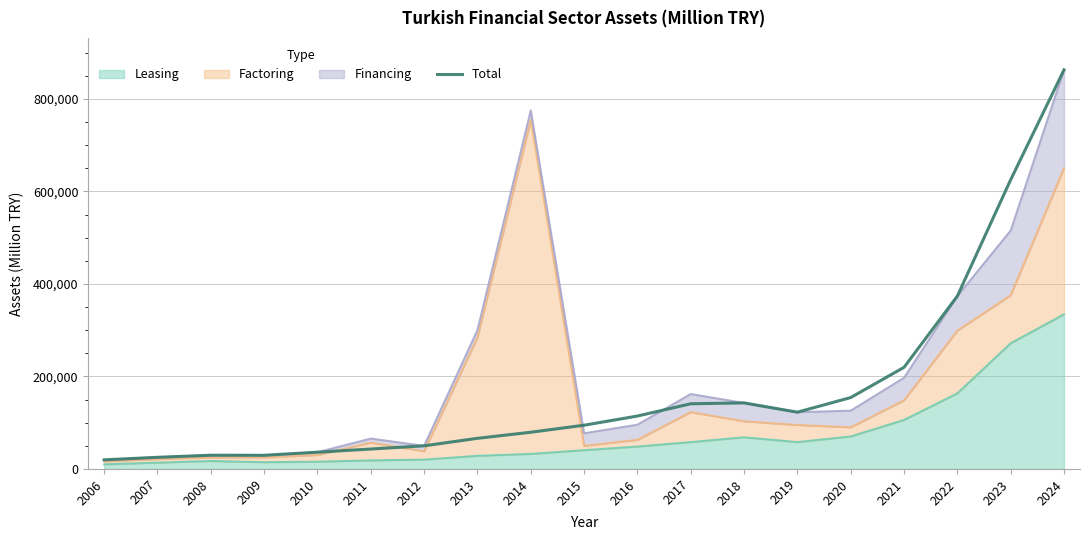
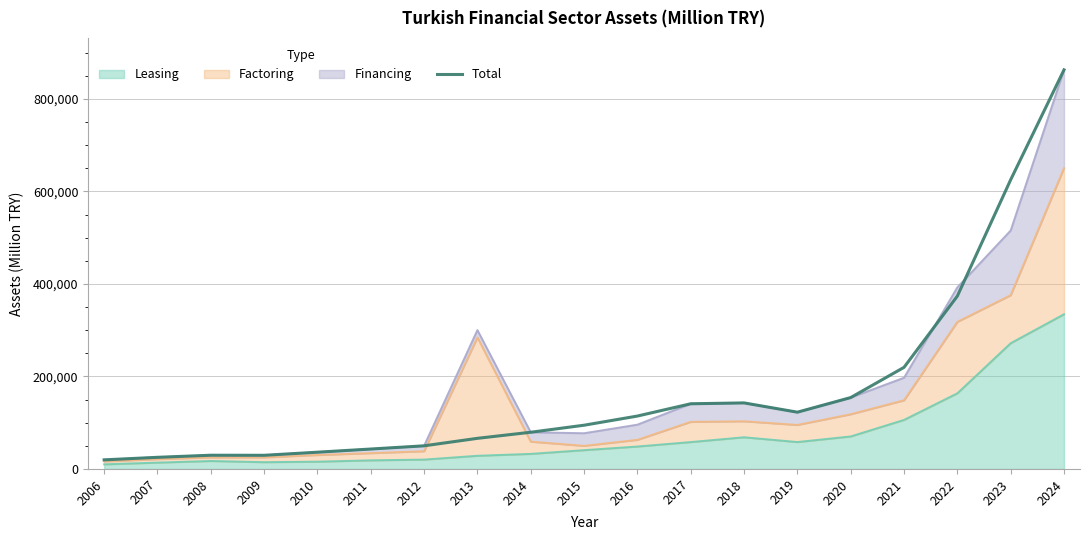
Factoring, 2011: 40,000 -> 20,000
Factoring, 2014: 720,000 -> 30,000
Factoring, 2017: 60,000 -> 40,000
Factoring, 2020: 20,000 -> 50,000
Factoring, 2022: 140,000 -> 150,000
